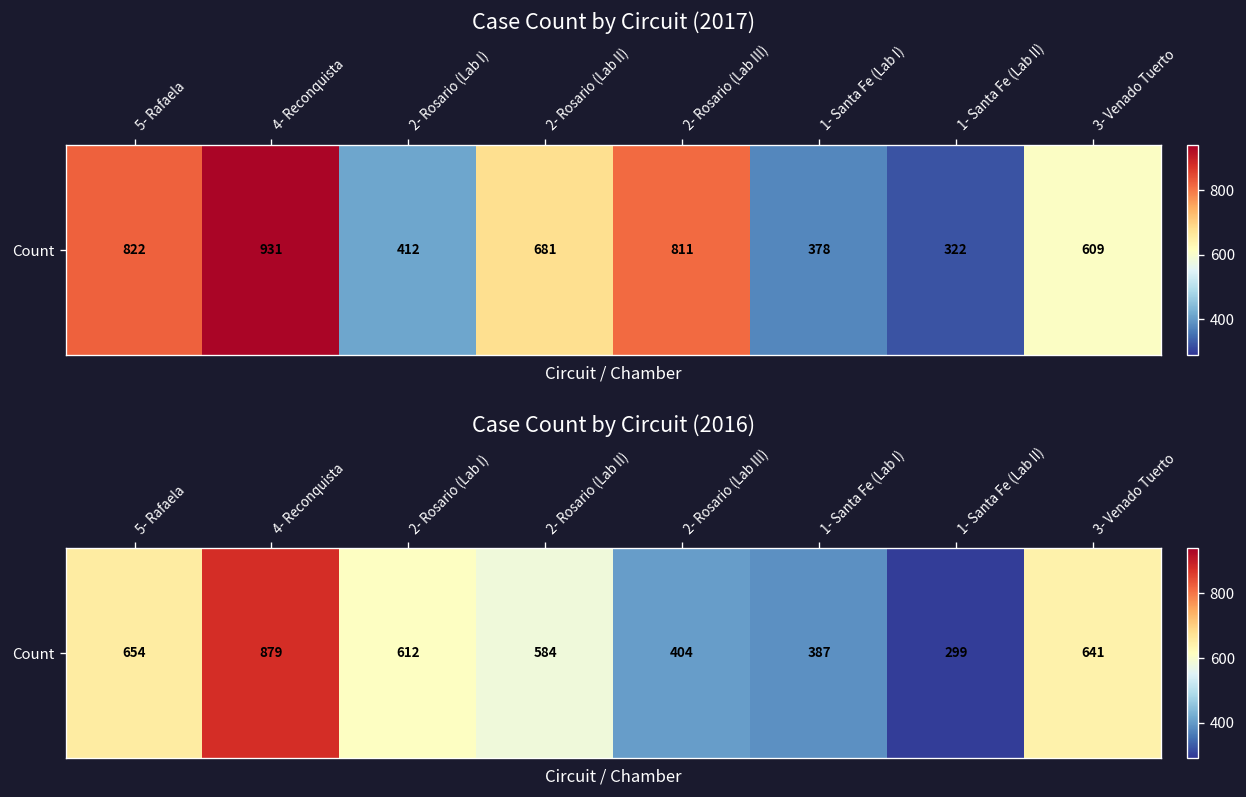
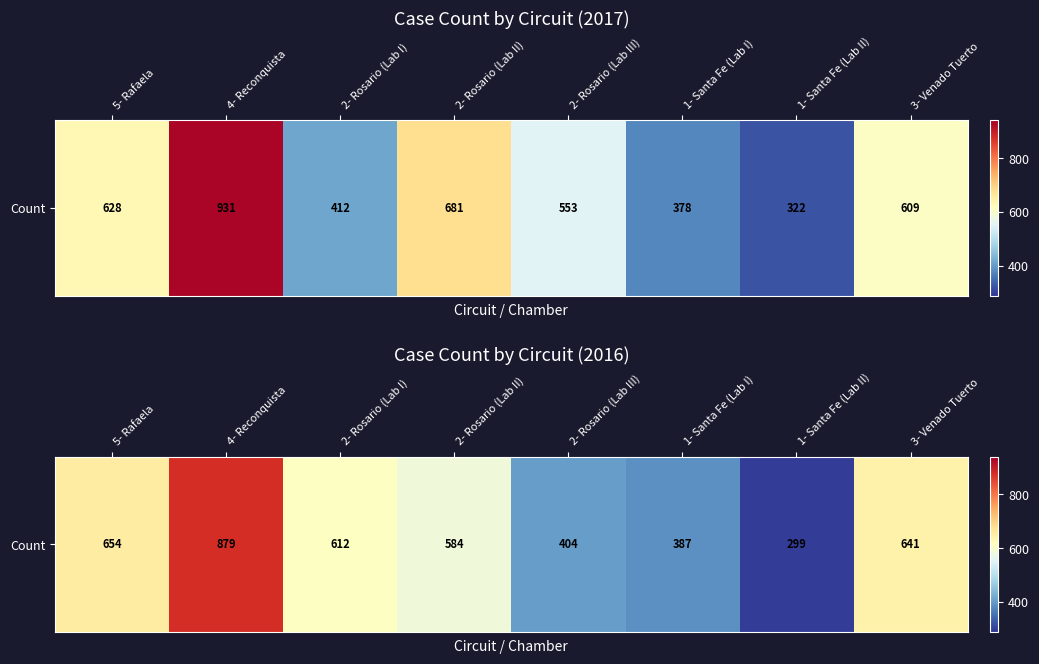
Case Count by Circuit (2017), Count, 5- Rafaela: 822 -> 628
Case Count by Circuit (2017), Count, 2- Rosario (Lab III): 811 -> 553
